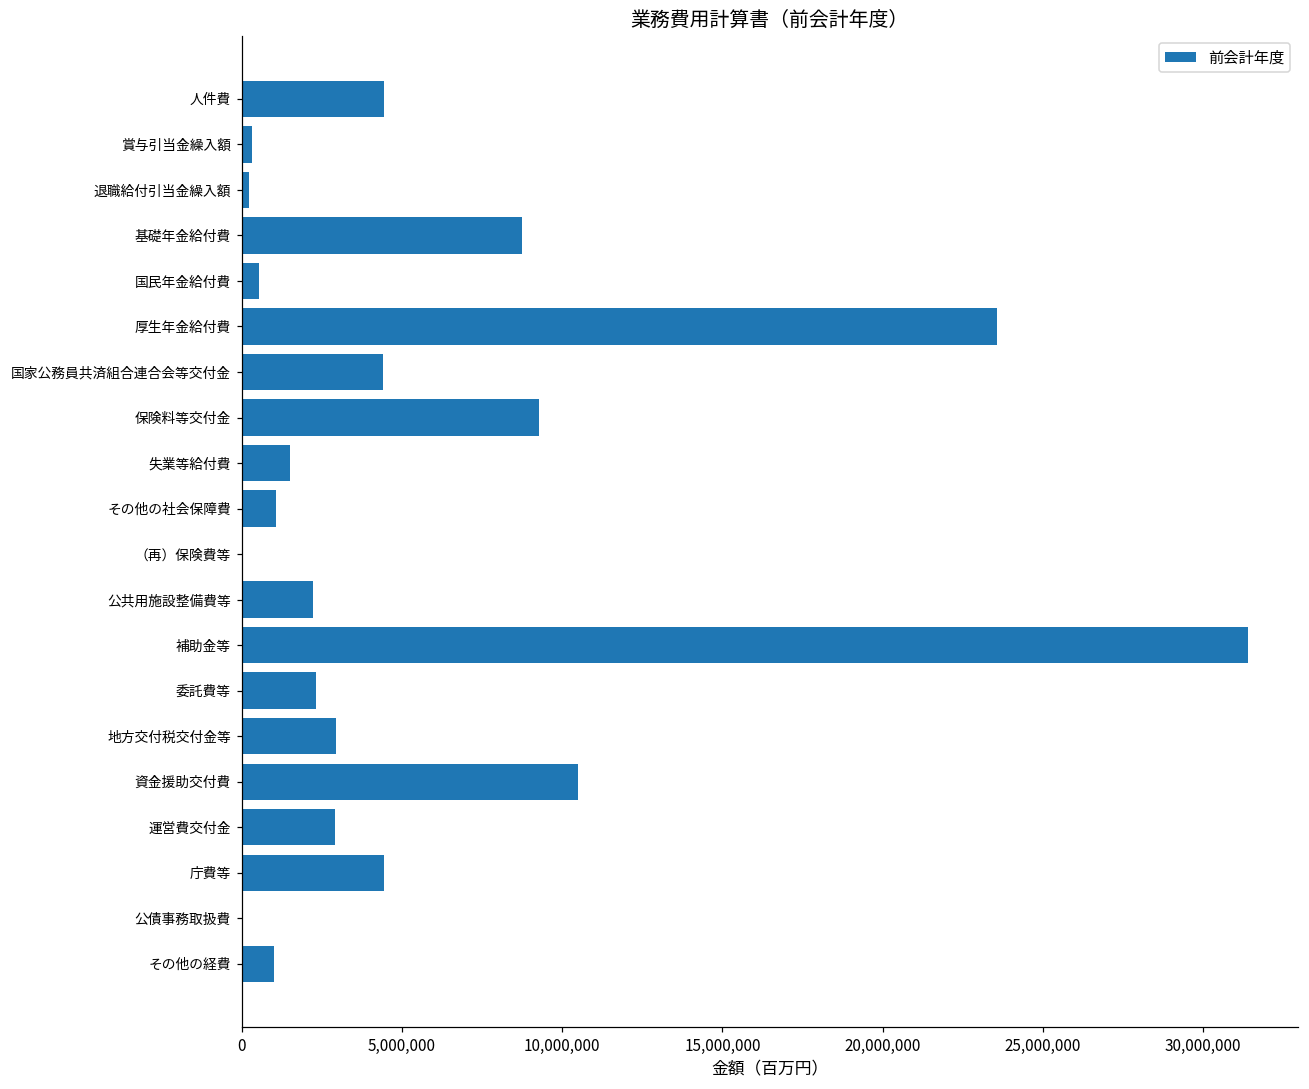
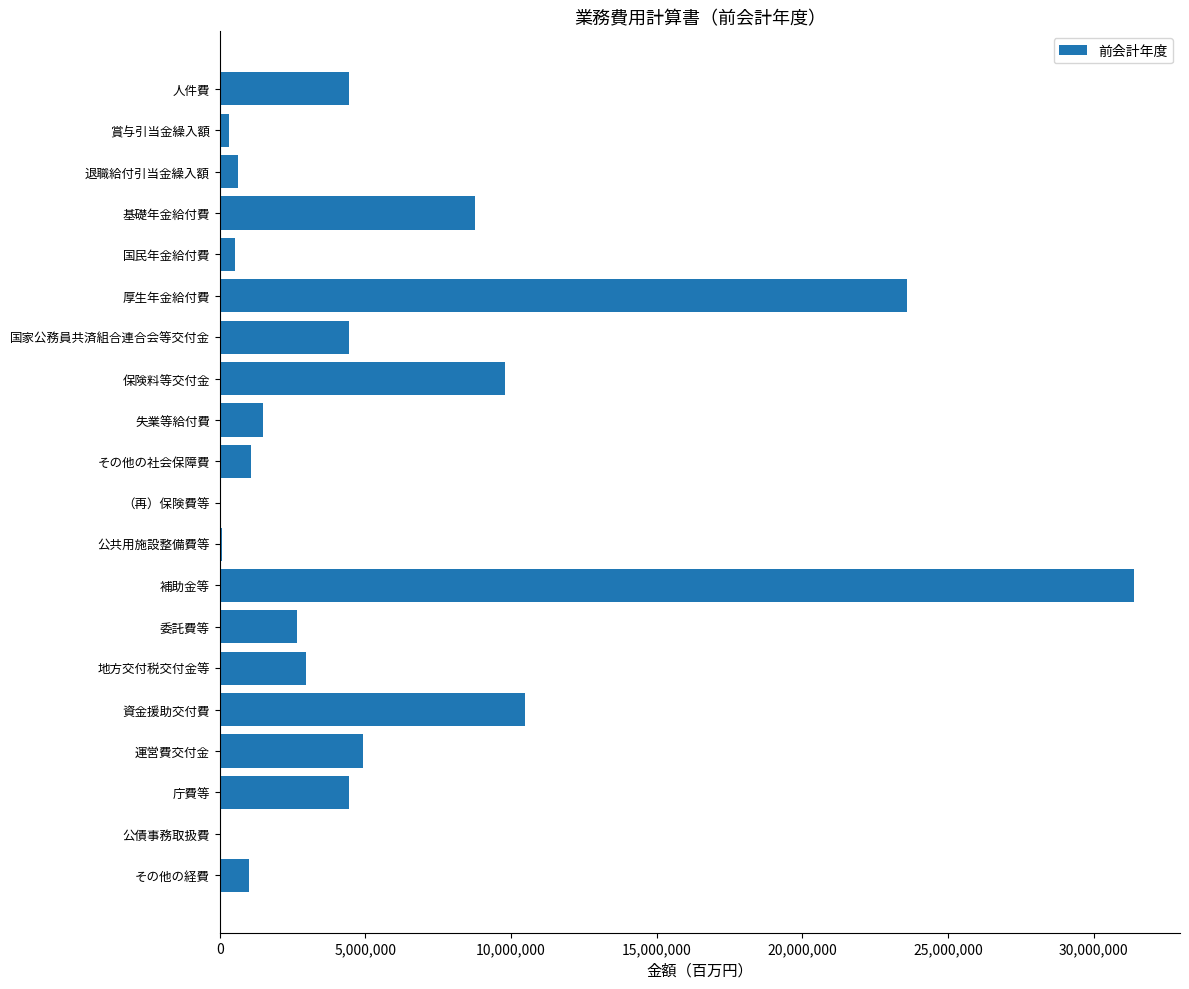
退職給付引当金繰入額: 200,000 -> 600,000
保険料等交付金: 9,300,000 -> 9,800,000
公共用施設整備費等: 2,200,000 -> 100,000
委託費等: 2,300,000 -> 2,600,000
運営費交付金: 2,900,000 -> 4,900,000
